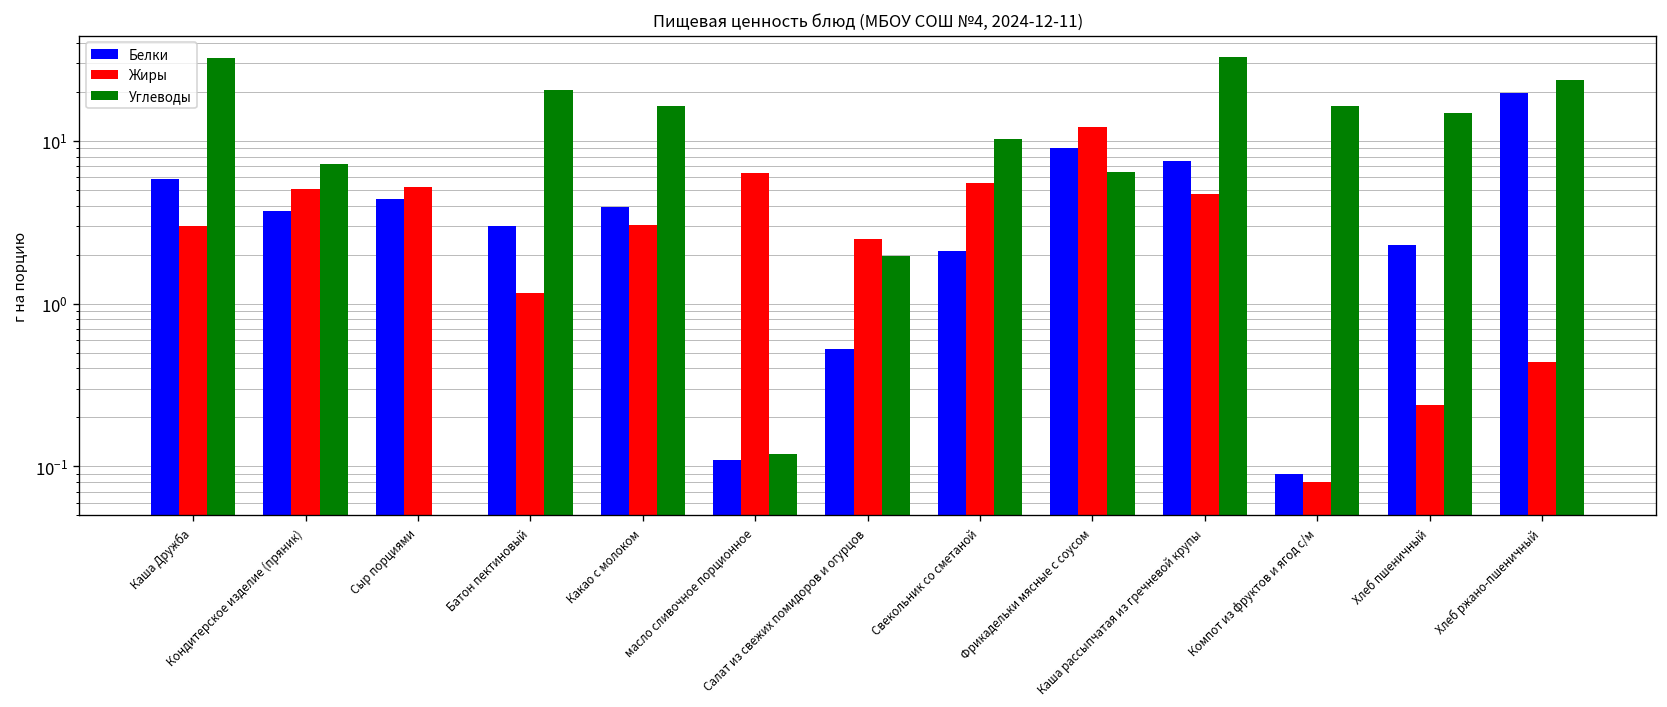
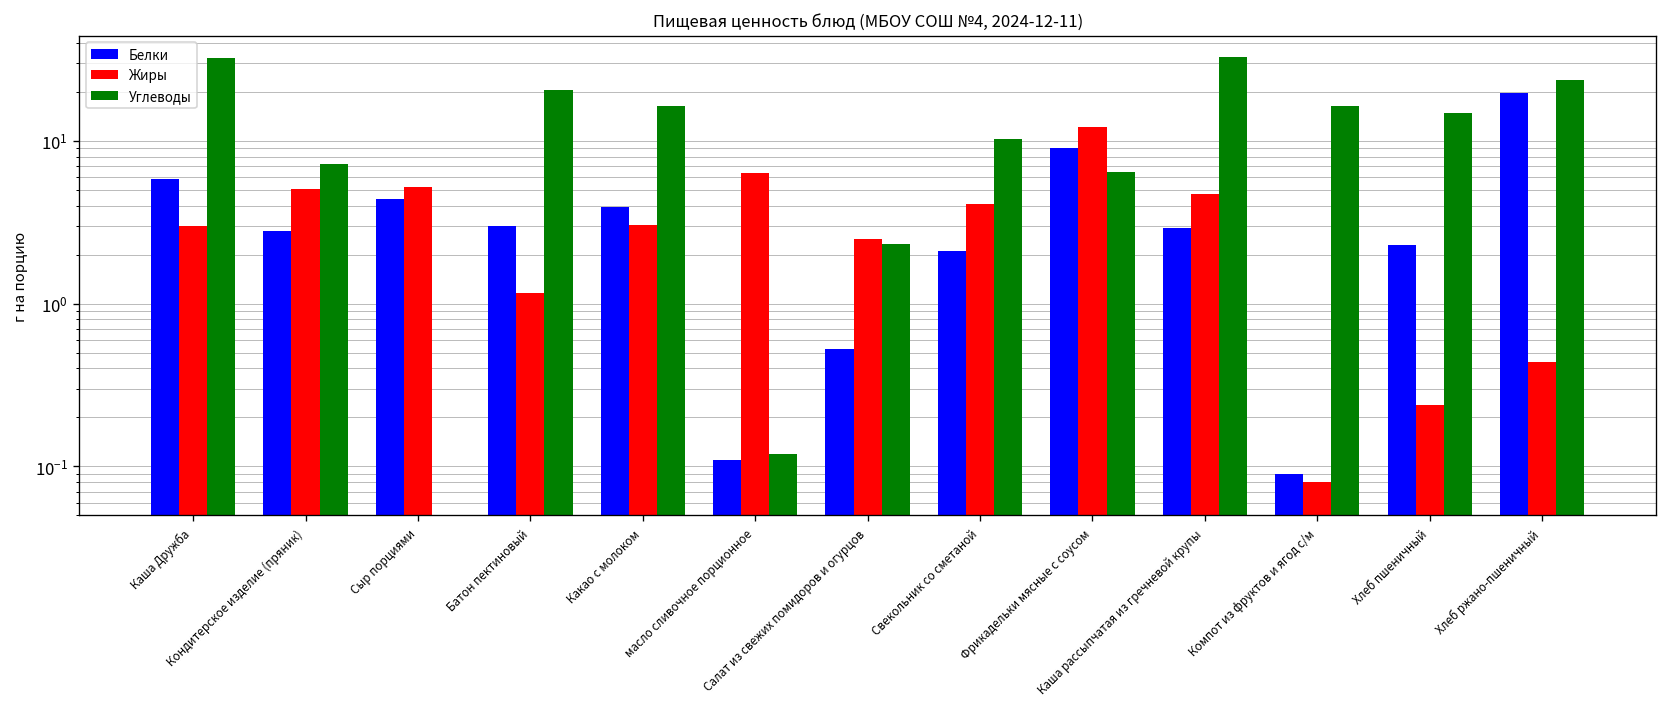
Белки, Кондитерское изделие (пряник): 3.7 -> 2.8
Углеводы, Салат из свежих помидоров и огурцов: 2.0 -> 2.3
Жиры, Свекольник со сметаной: 5.5 -> 4.1
Белки, Каша рассыпчатая из гречневой крупы: 7 -> 2.9
